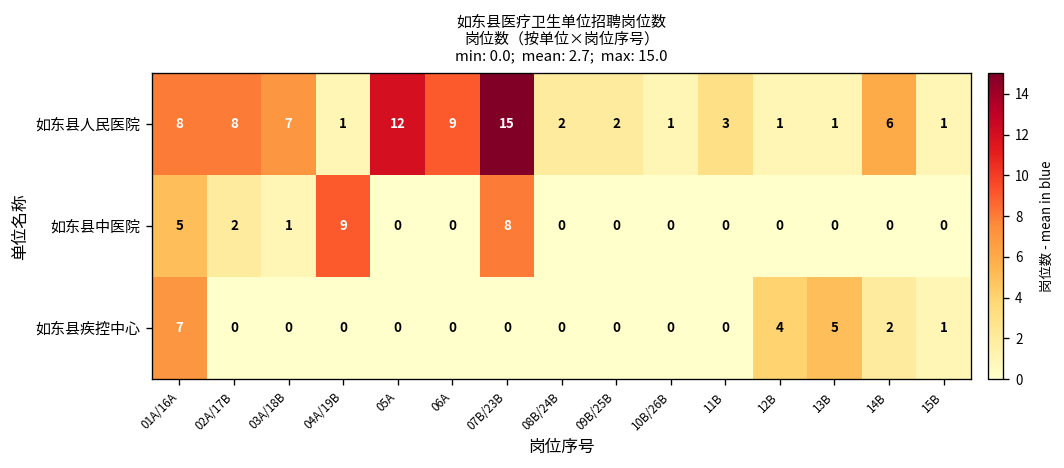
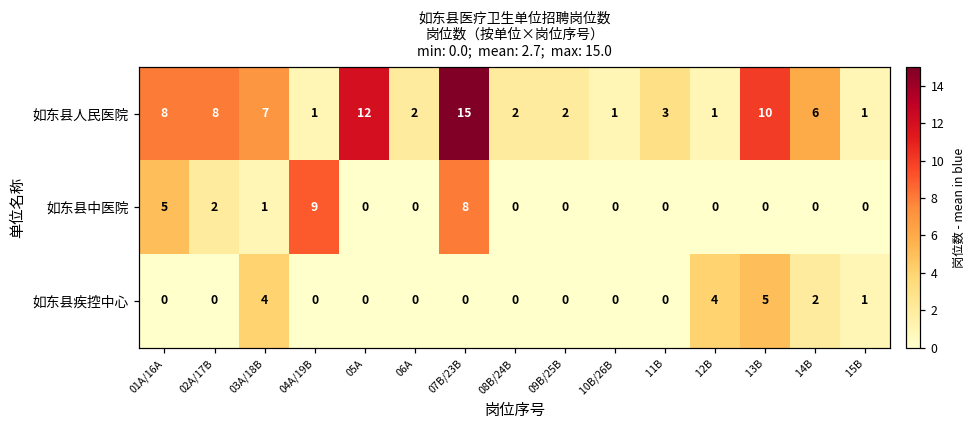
如东县人民医院, 06A: 9 -> 2
如东县人民医院, 13B: 1 -> 10
如东县疾控中心, 01A/16A: 7 -> 0
如东县疾控中心, 03A/18B: 0 -> 4
